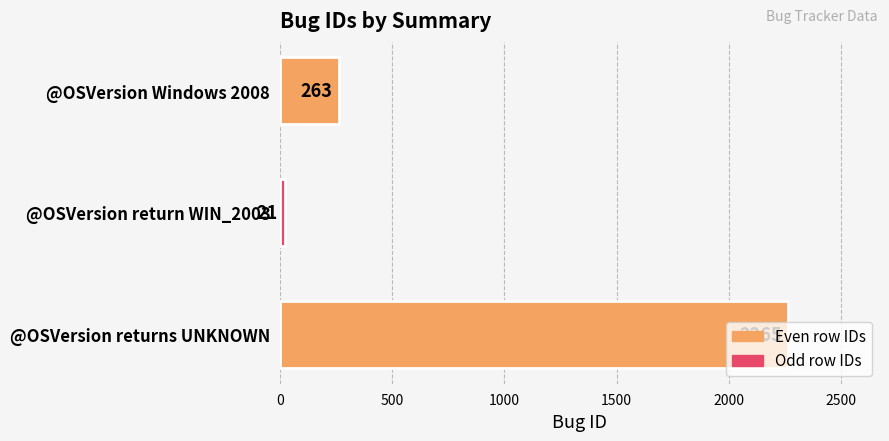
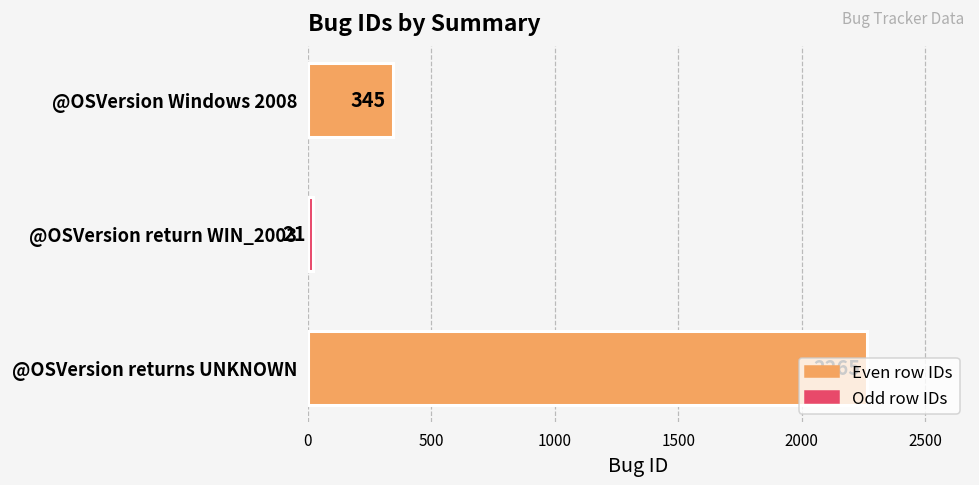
@OSVersion Windows 2008: 263 -> 345
